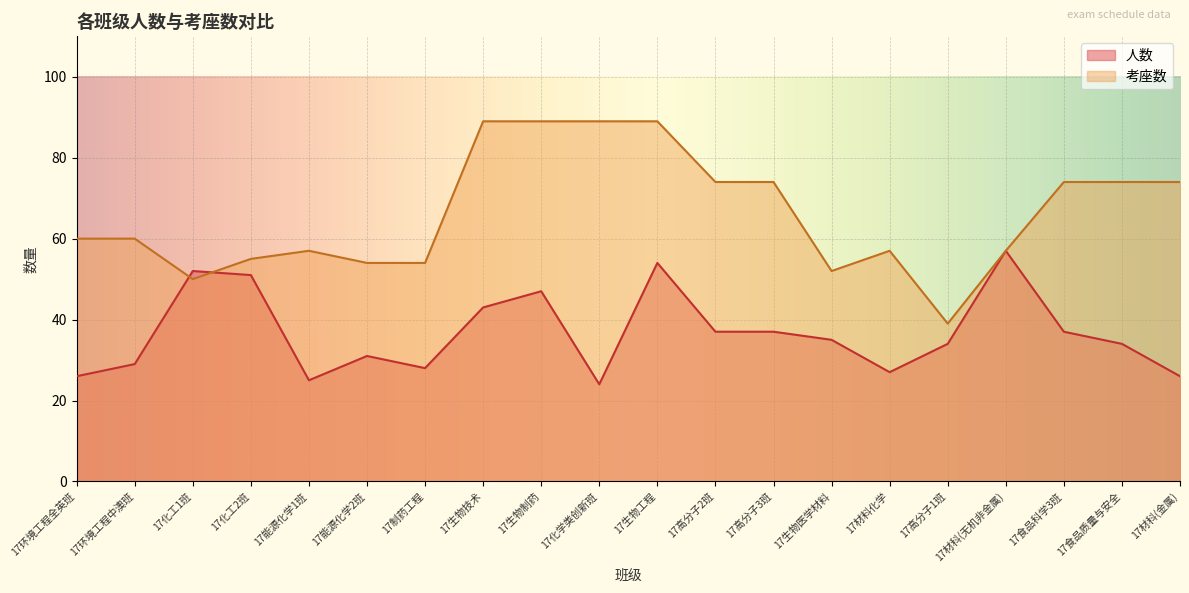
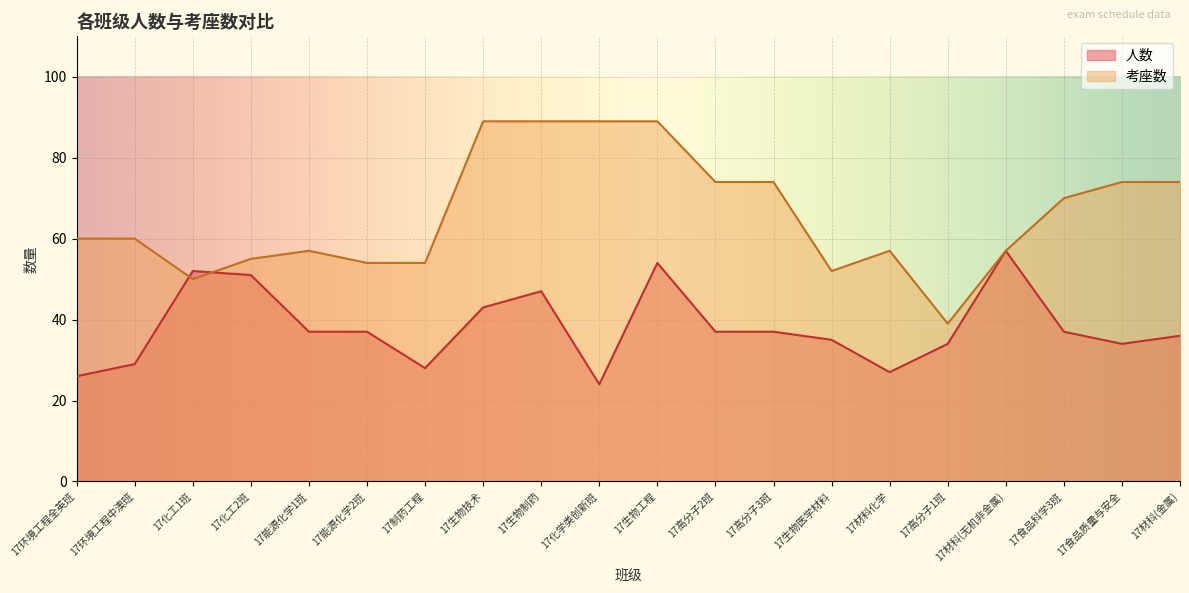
人数, 17能源化学1班: 25 -> 37
人数, 17能源化学2班: 31 -> 37
考座数, 17食品科学3班: 74 -> 70
人数, 17材科(金属): 26 -> 36
